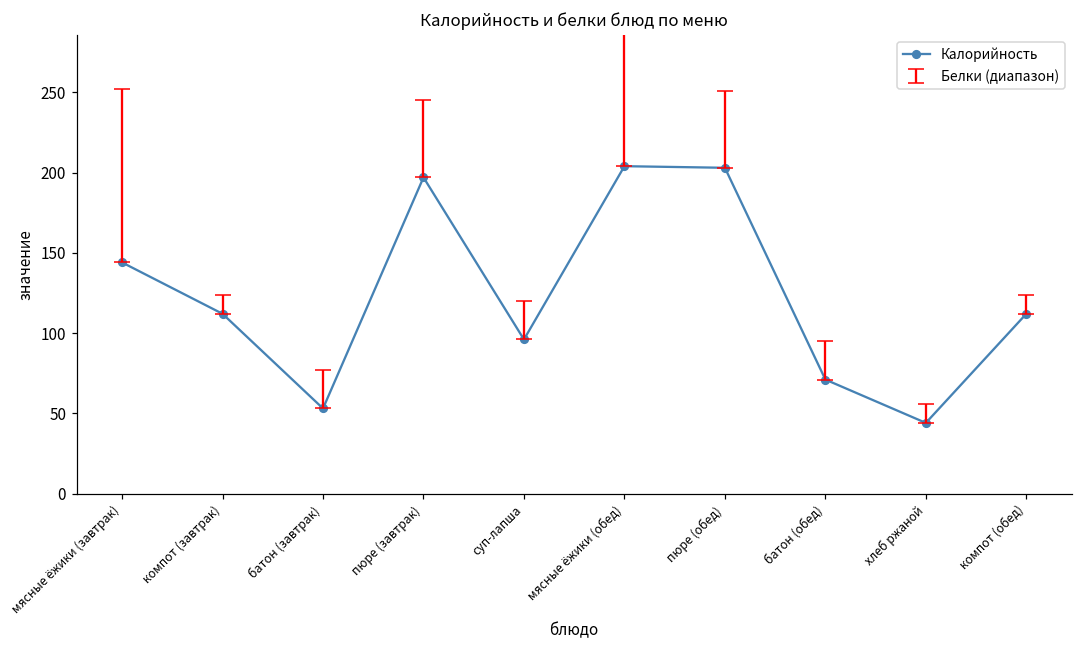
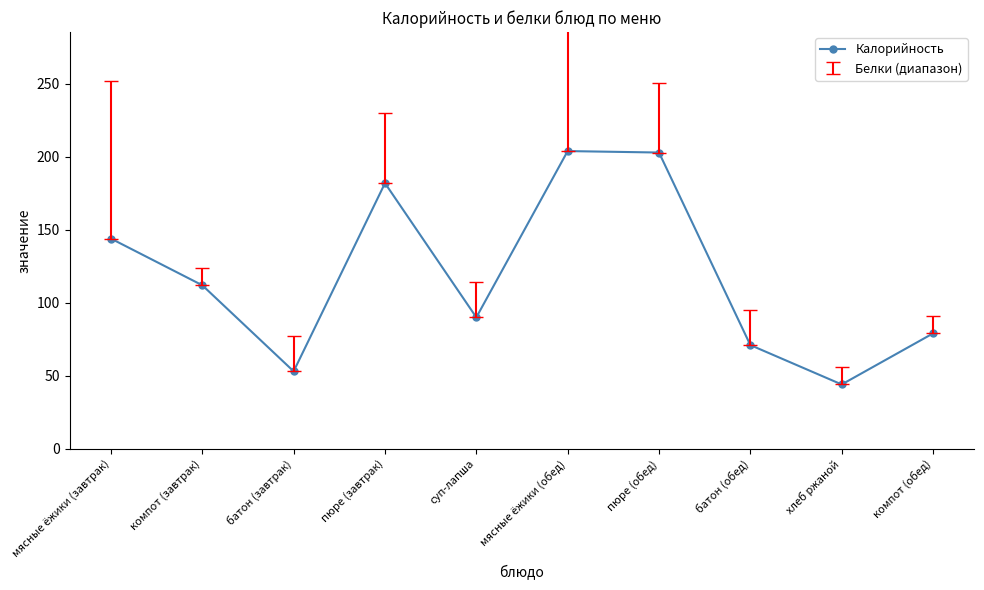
Калорийность, пюре (завтрак): 197 -> 182
Калорийность, суп-лапша: 96 -> 90
Калорийность, компот (обед): 112 -> 79
